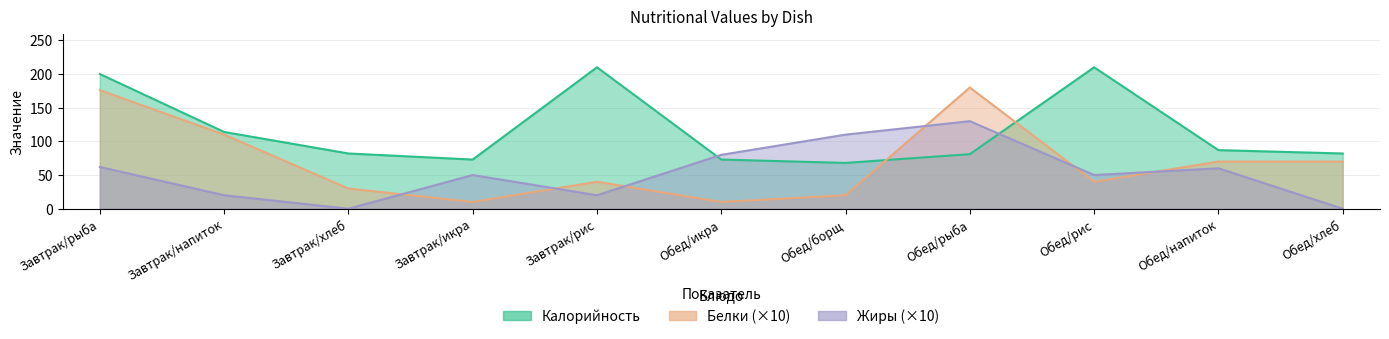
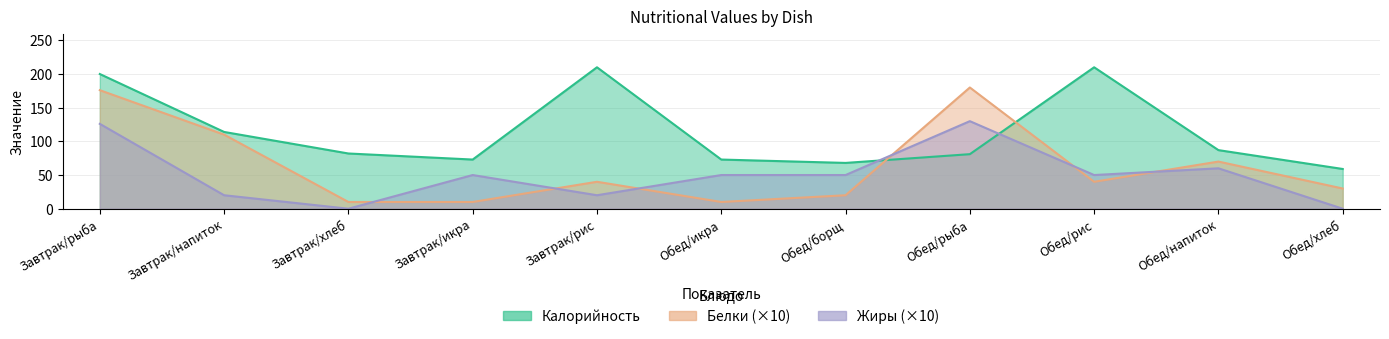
Жиры (×10), Завтрак/рыба: 60 -> 130
Белки (×10), Завтрак/хлеб: 30 -> 10
Жиры (×10), Обед/икра: 80 -> 50
Жиры (×10), Обед/борщ: 110 -> 50
Калорийность, Обед/хлеб: 80 -> 60
Белки (×10), Обед/хлеб: 70 -> 30
